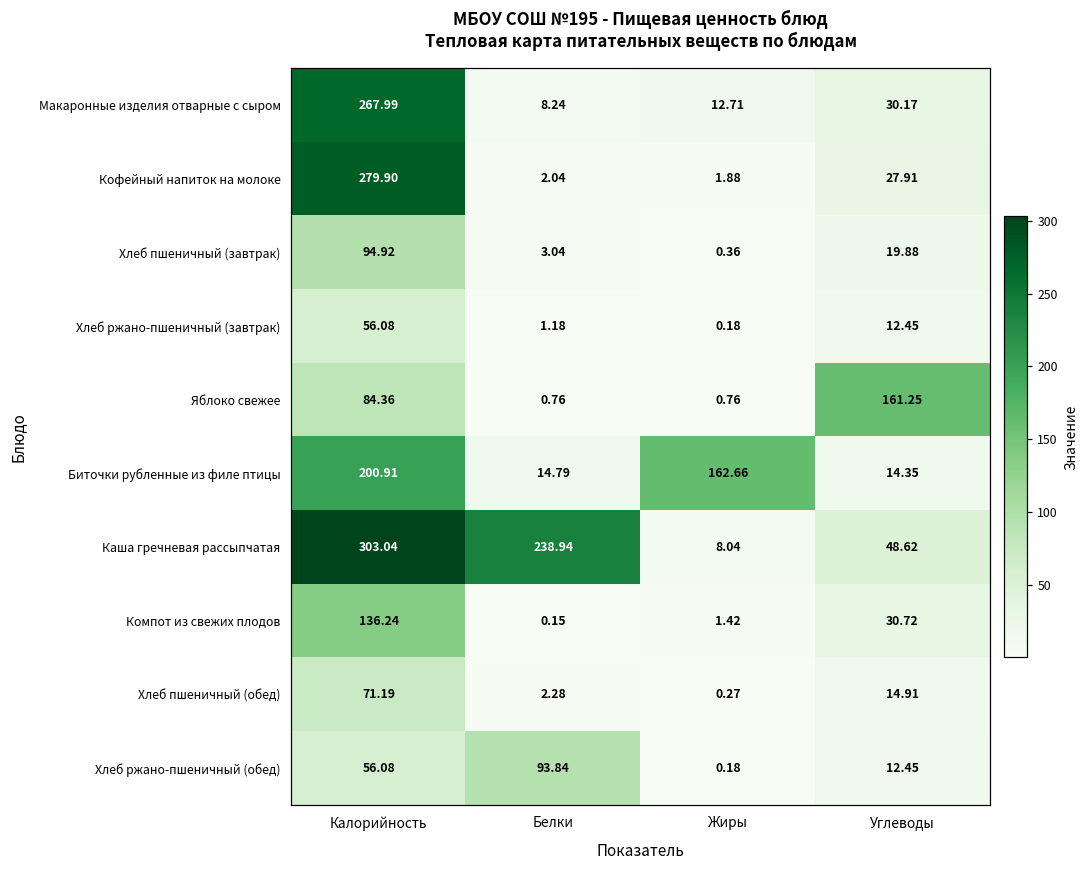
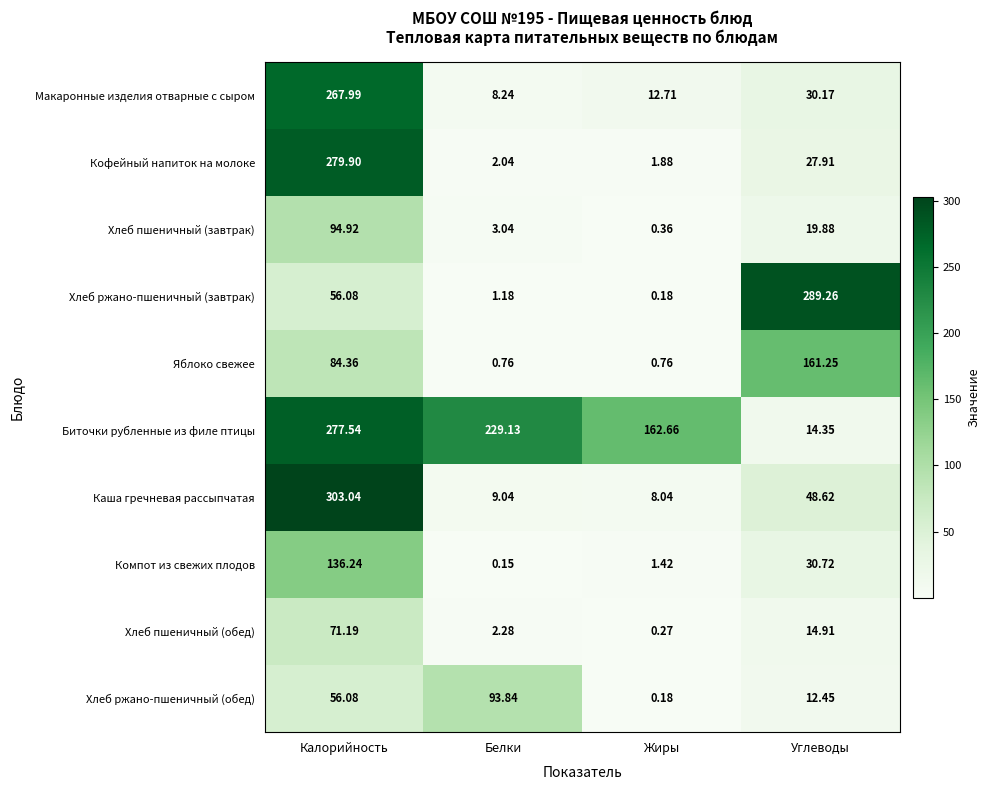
Хлеб ржано-пшеничный (завтрак), Углеводы: 12.45 -> 289.26
Биточки рубленные из филе птицы, Калорийность: 200.91 -> 277.54
Биточки рубленные из филе птицы, Белки: 14.79 -> 229.13
Каша гречневая рассыпчатая, Белки: 238.94 -> 9.04
